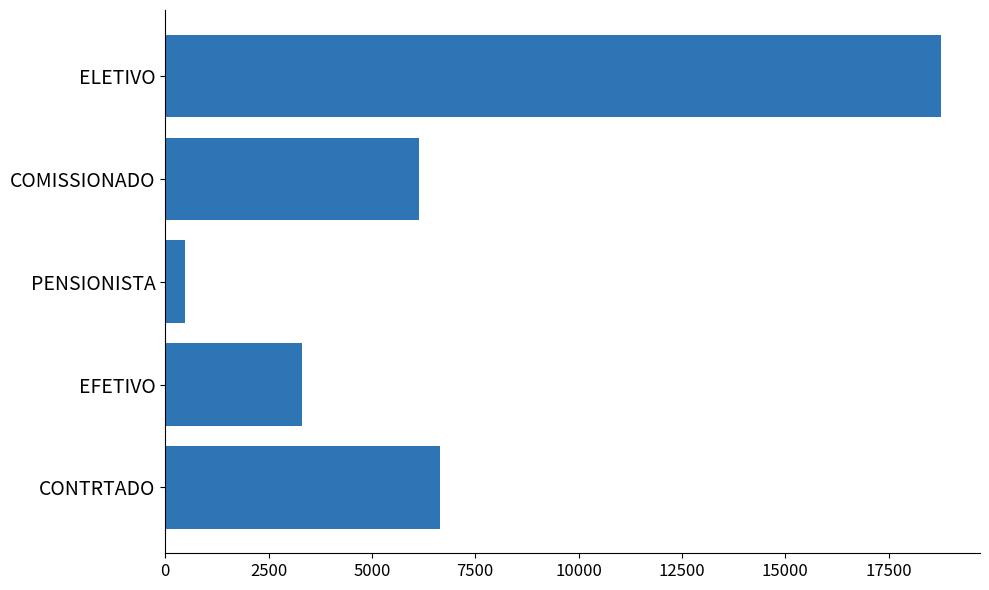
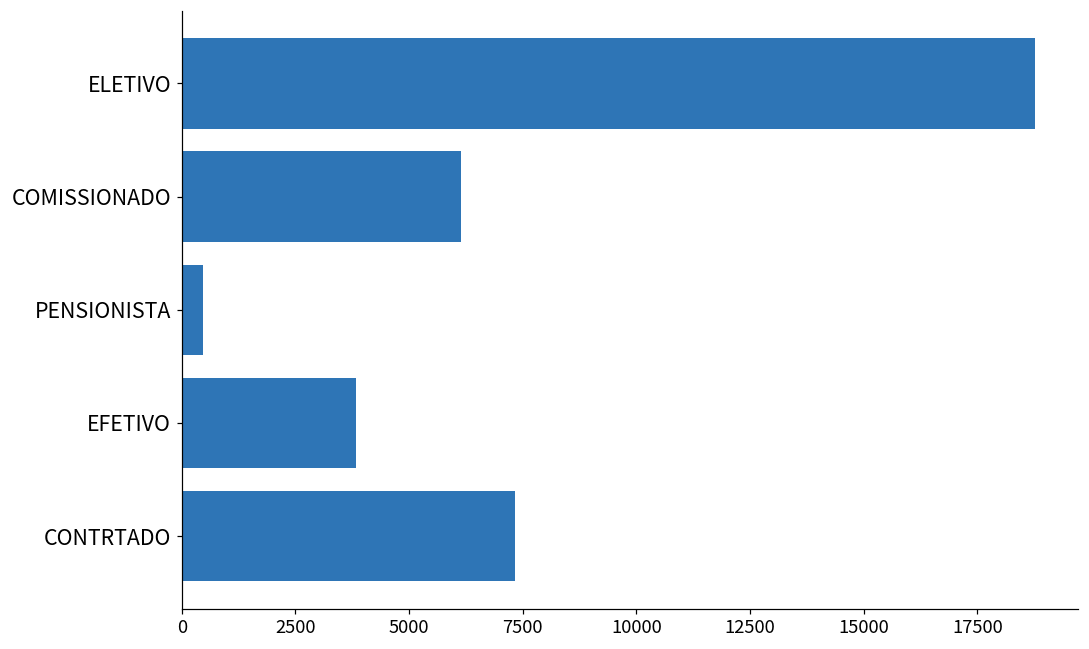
EFETIVO: 3300 -> 3800
CONTRTADO: 6700 -> 7300
